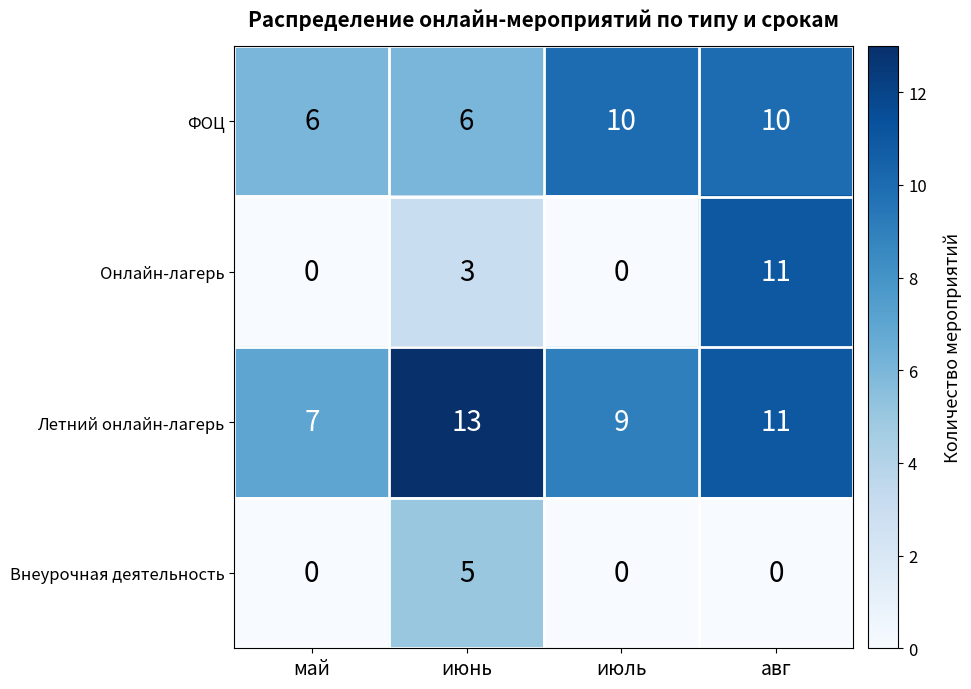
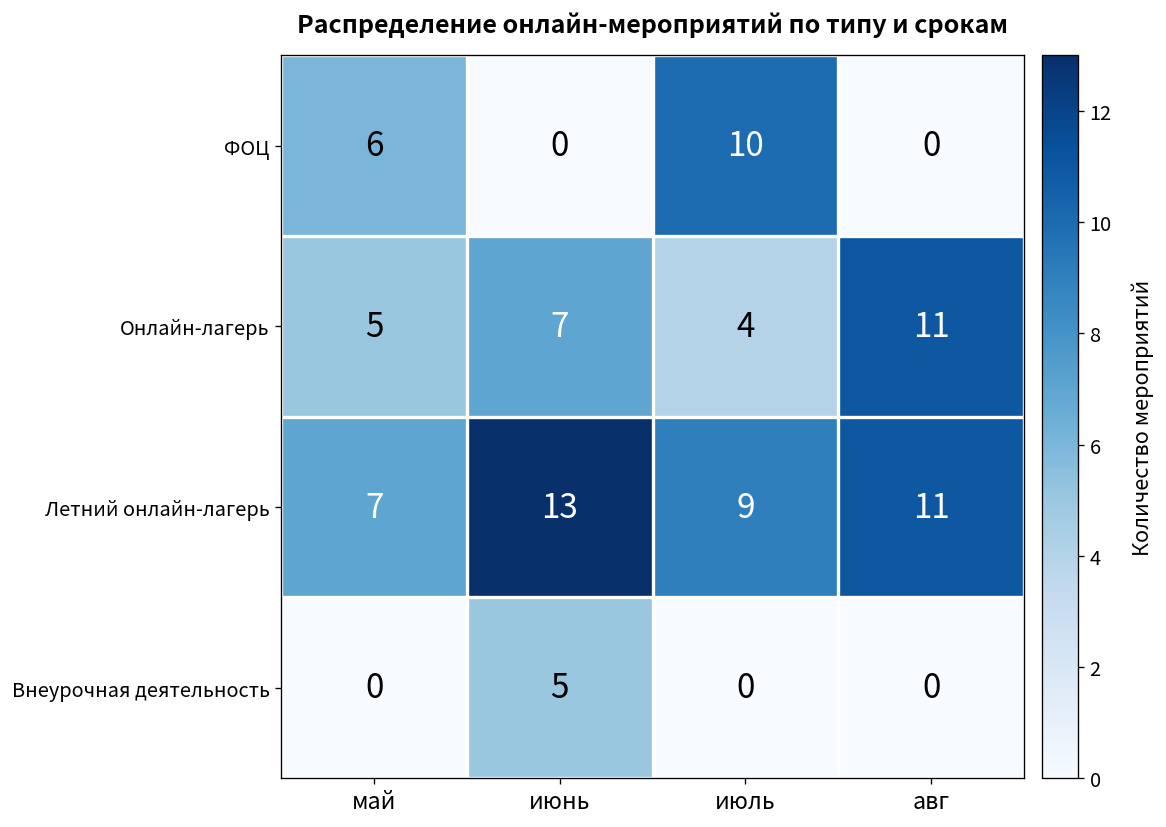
ФОЦ, июнь: 6 -> 0
ФОЦ, авг: 10 -> 0
Онлайн-лагерь, май: 0 -> 5
Онлайн-лагерь, июнь: 3 -> 7
Онлайн-лагерь, июль: 0 -> 4
